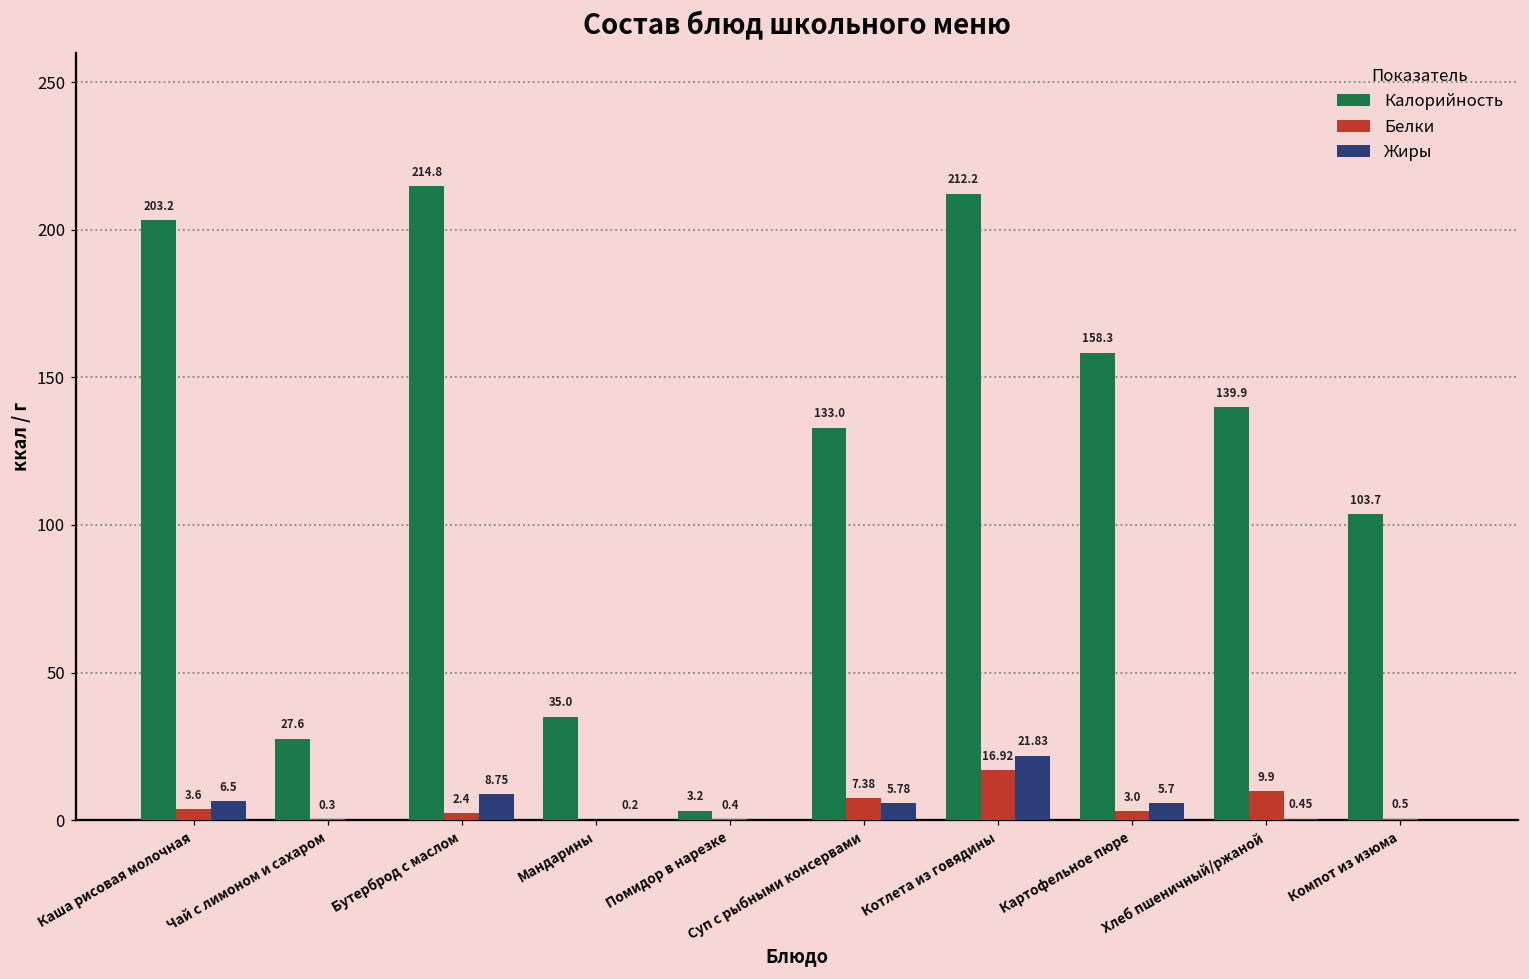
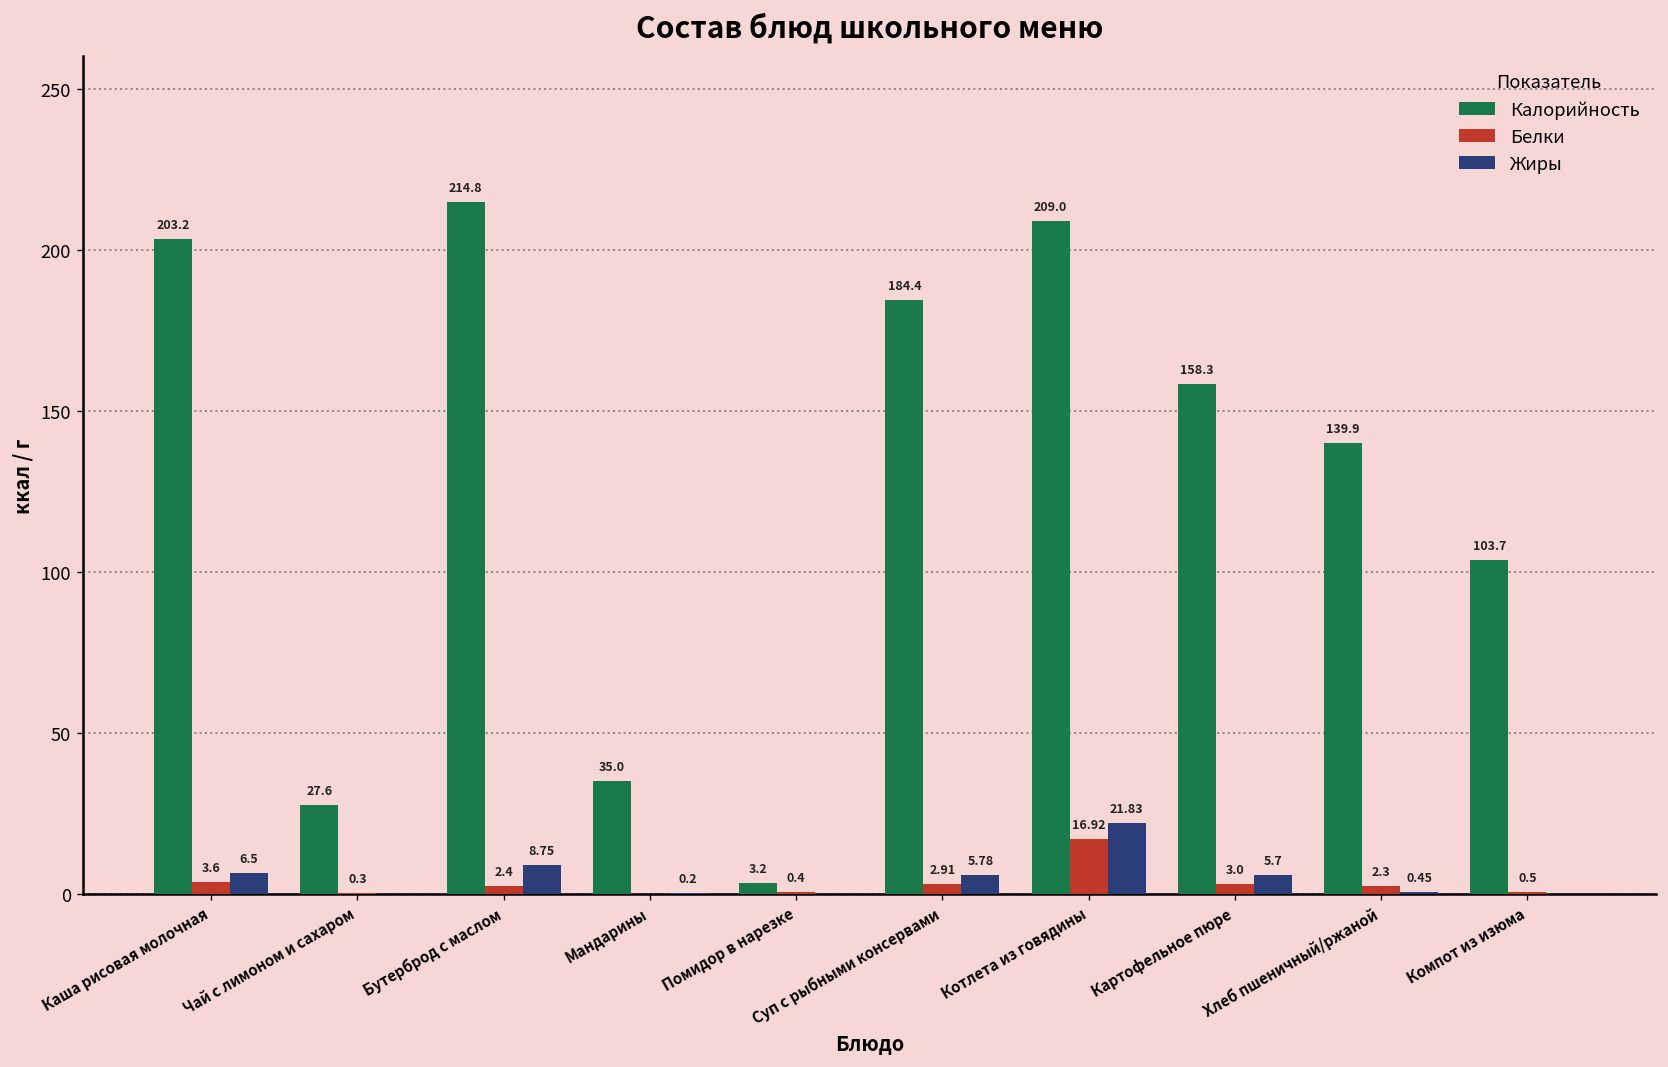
Калорийность, Суп с рыбными консервами: 133.0 -> 184.4
Белки, Суп с рыбными консервами: 7.38 -> 2.91
Калорийность, Котлета из говядины: 212.2 -> 209.0
Белки, Хлеб пшеничный/ржаной: 9.9 -> 2.3
